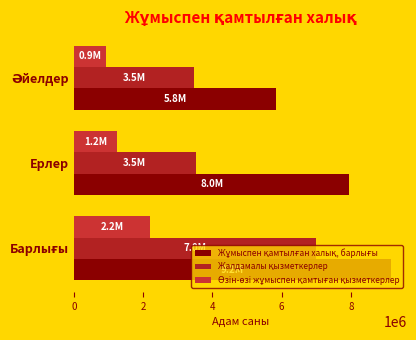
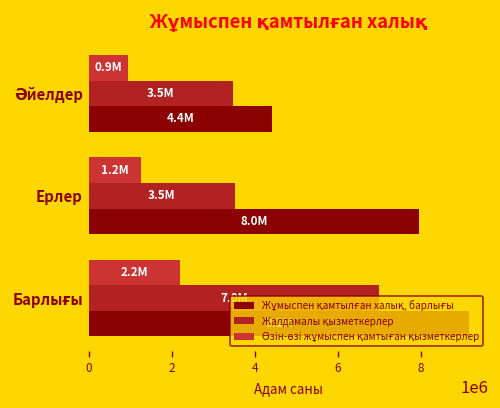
Жұмыспен қамтылған халық, барлығы, Әйелдер: 5.8M -> 4.4M
